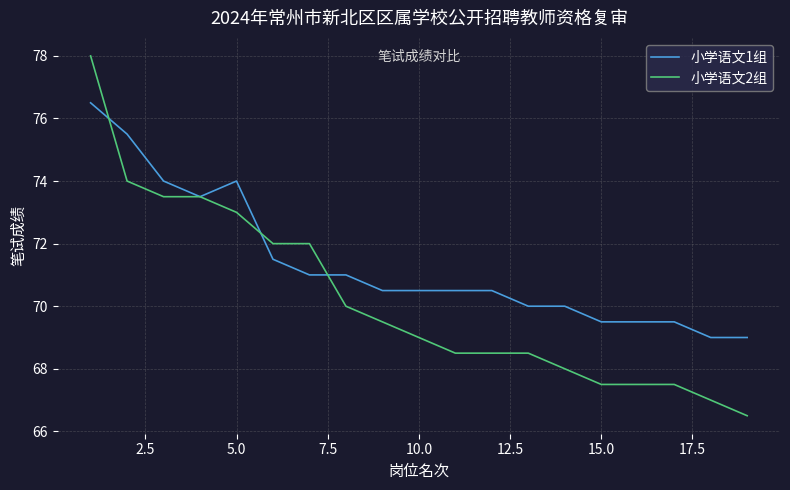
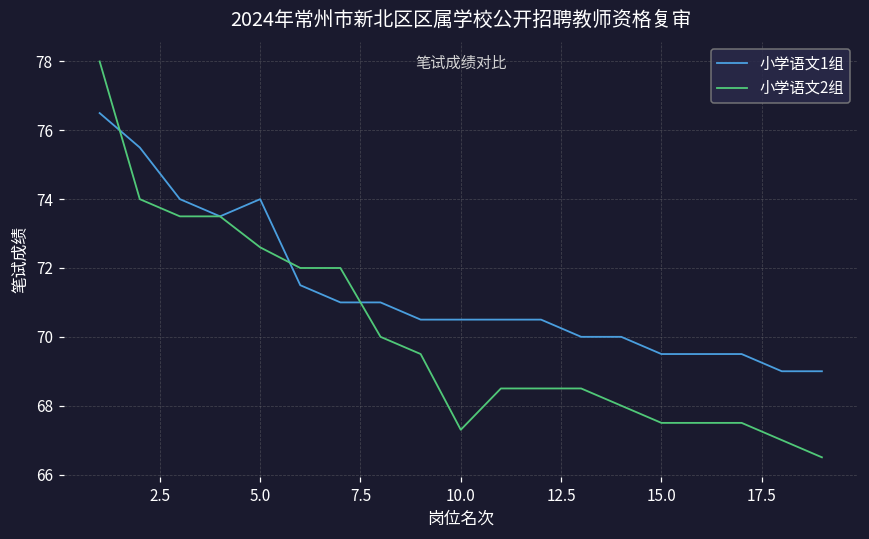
小学语文2组, 5.0: 73.0 -> 72.6
小学语文2组, 10.0: 69.0 -> 67.3
